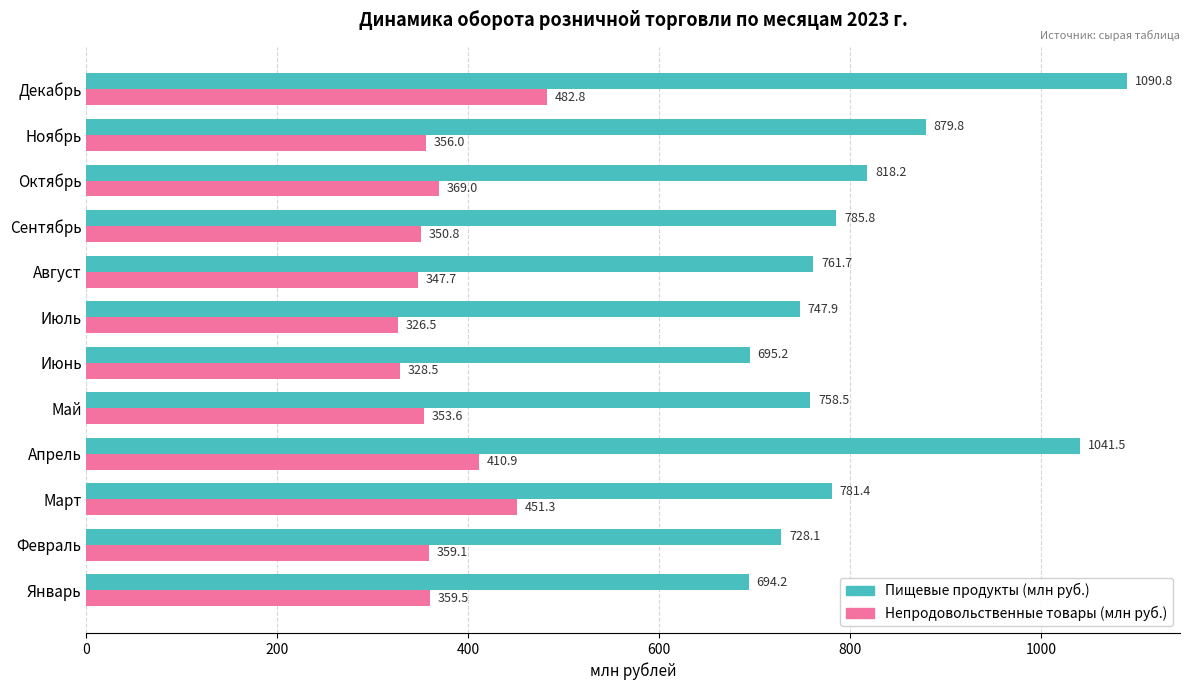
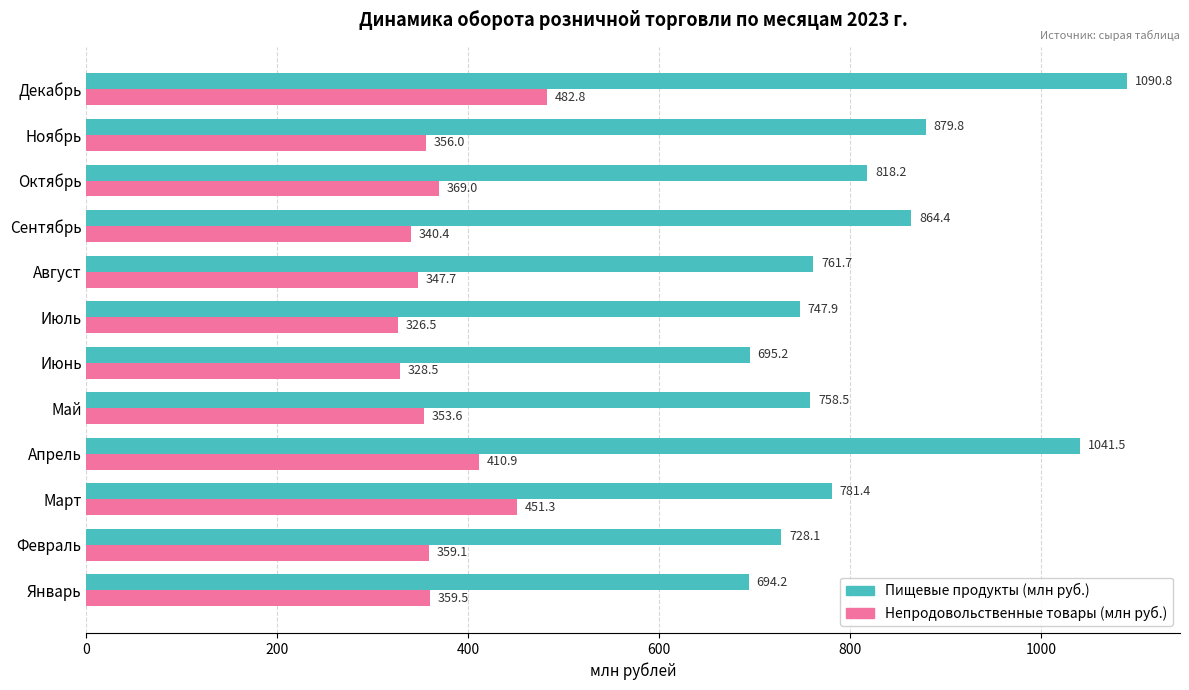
Пищевые продукты (млн руб.), Сентябрь: 785.8 -> 864.4
Непродовольственные товары (млн руб.), Сентябрь: 350.8 -> 340.4
